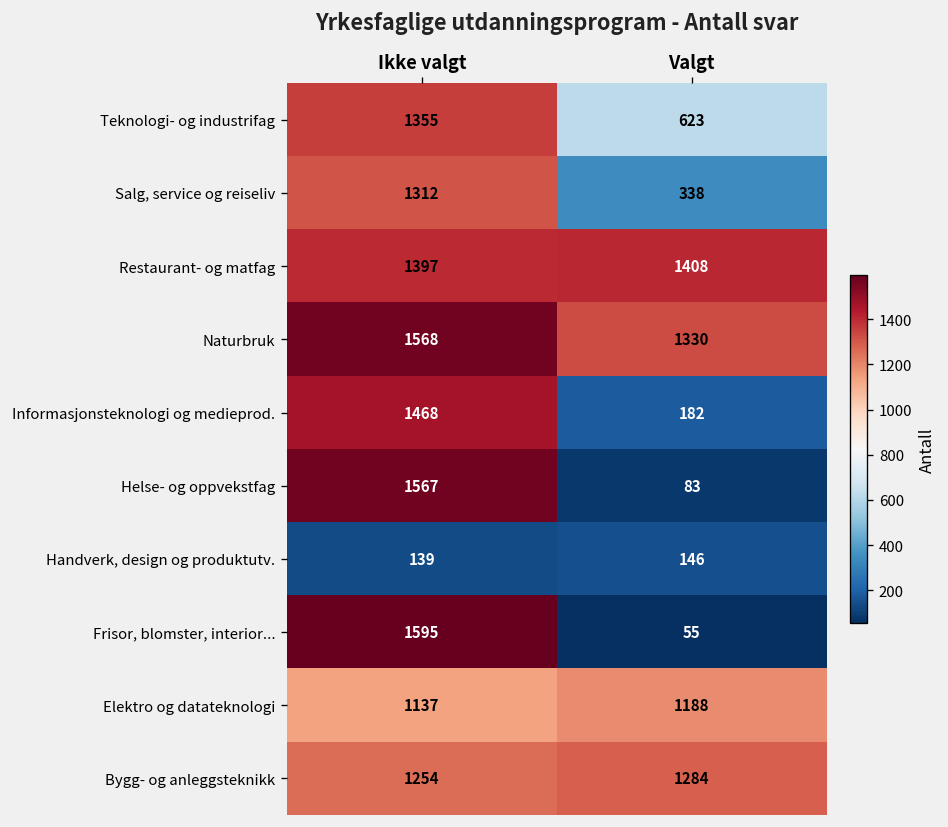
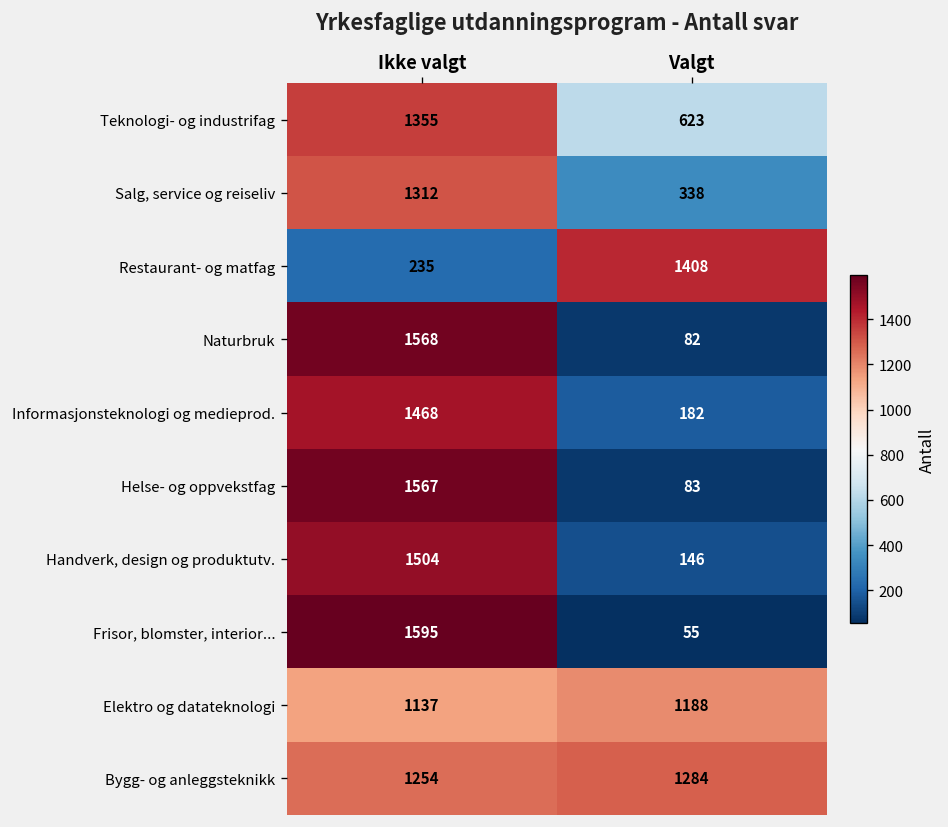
Restaurant- og matfag, Ikke valgt: 1397 -> 235
Naturbruk, Valgt: 1330 -> 82
Handverk, design og produktutv., Ikke valgt: 139 -> 1504
